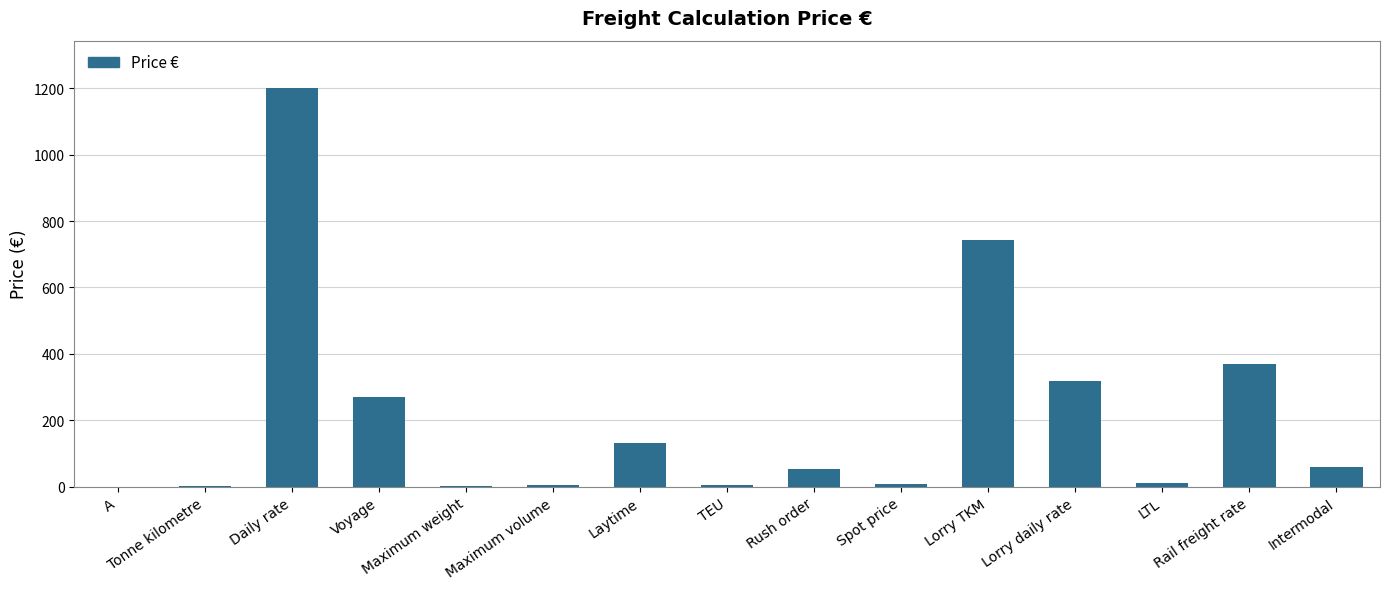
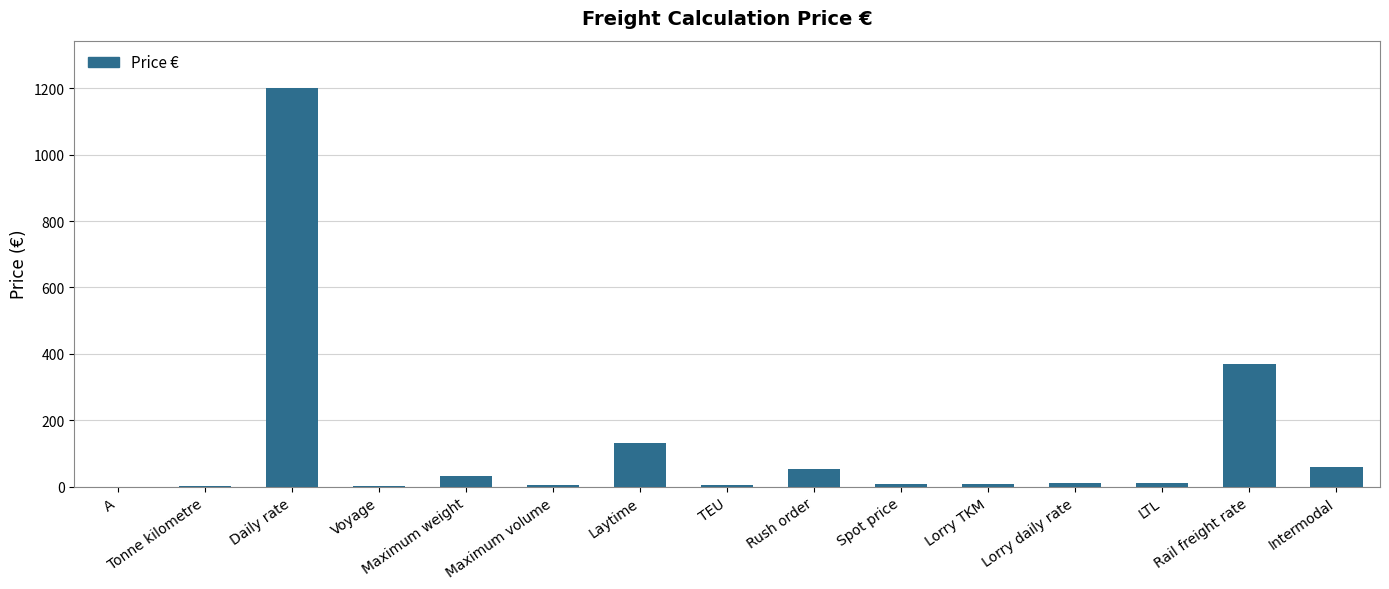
Voyage: 270 -> 0
Maximum weight: 0 -> 30
Lorry TKM: 740 -> 10
Lorry daily rate: 320 -> 10
